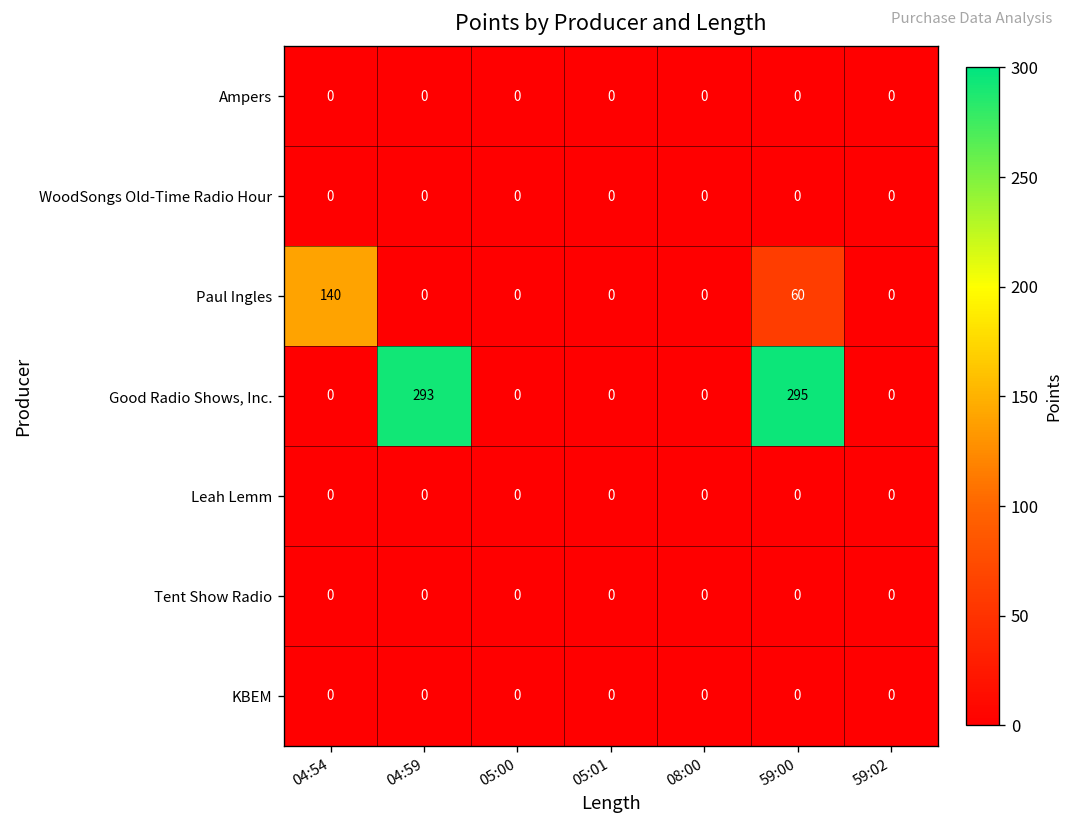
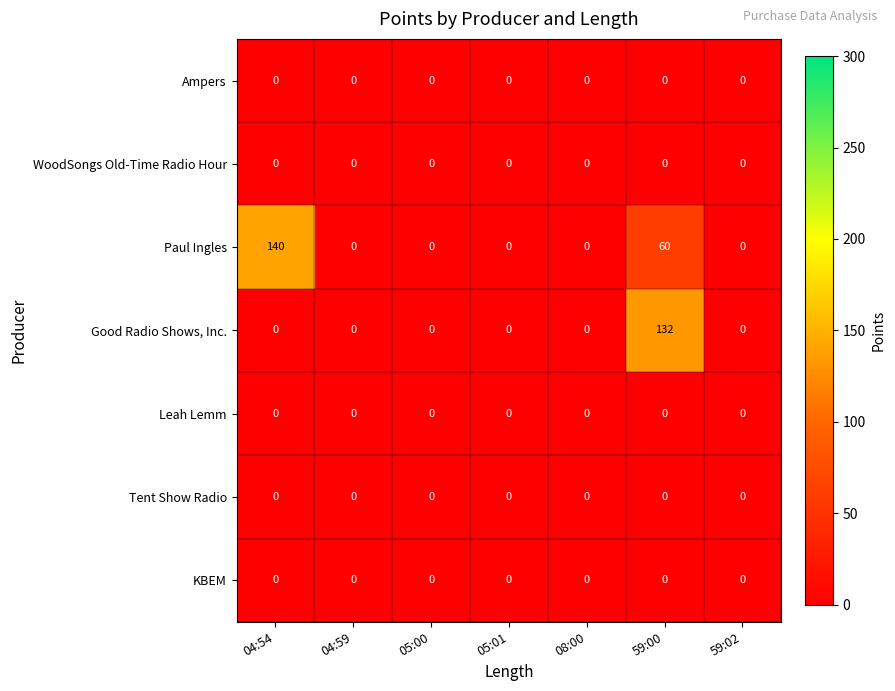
Good Radio Shows, Inc., 04:59: 293 -> 0
Good Radio Shows, Inc., 59:00: 295 -> 132
